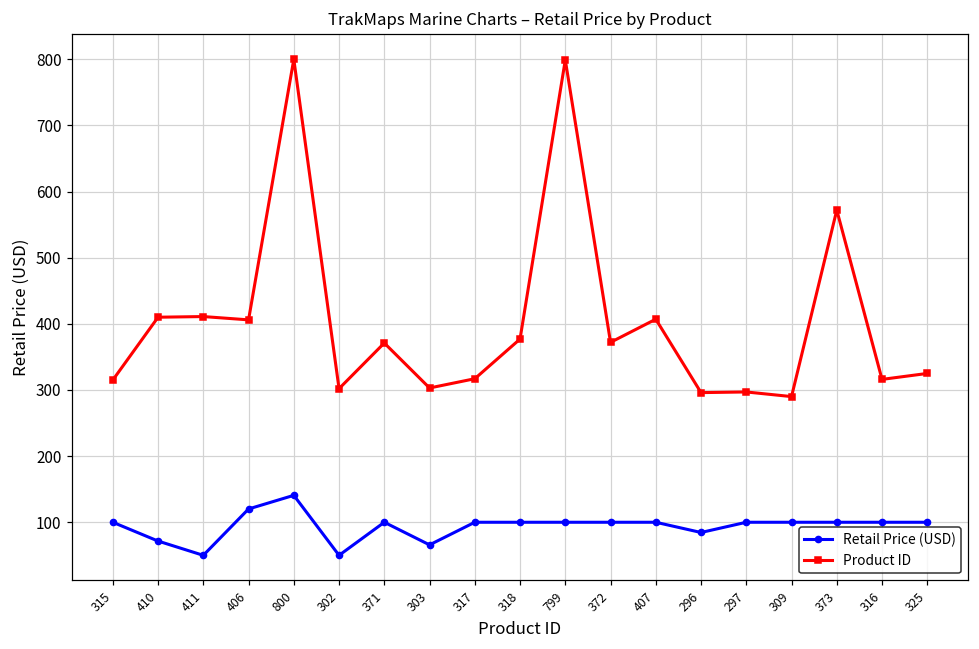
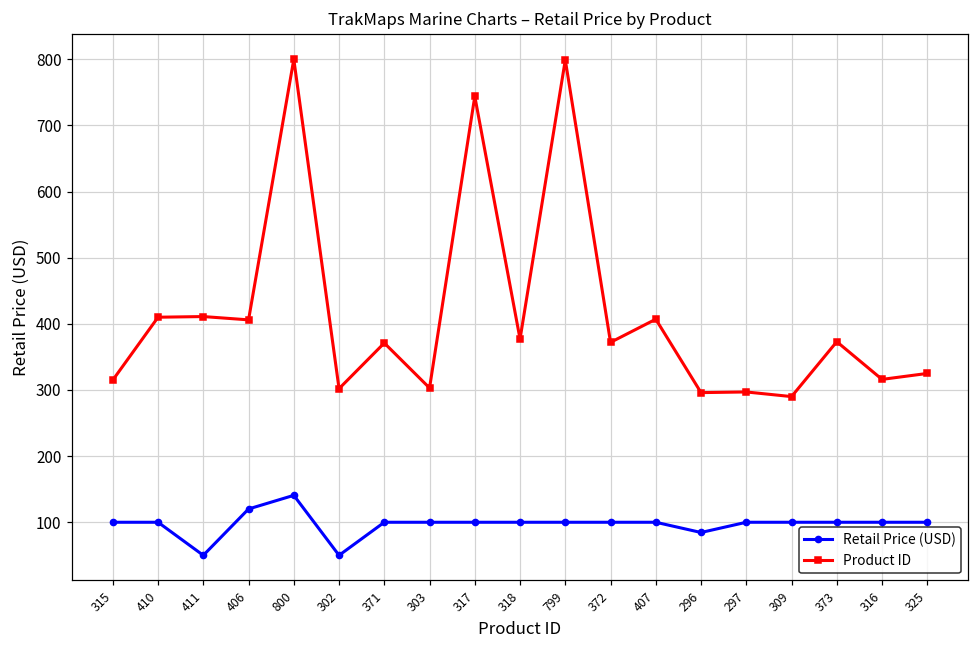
Retail Price (USD), 410: 70 -> 100
Retail Price (USD), 303: 70 -> 100
Product ID, 317: 320 -> 740
Product ID, 373: 570 -> 370
